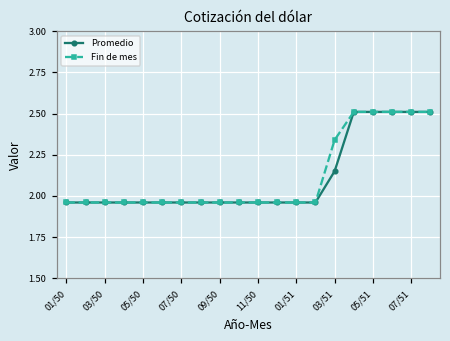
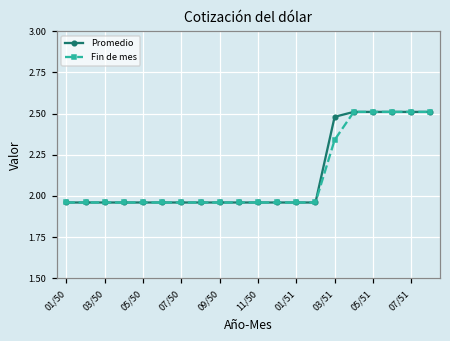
Promedio, 03/51: 2.15 -> 2.48
